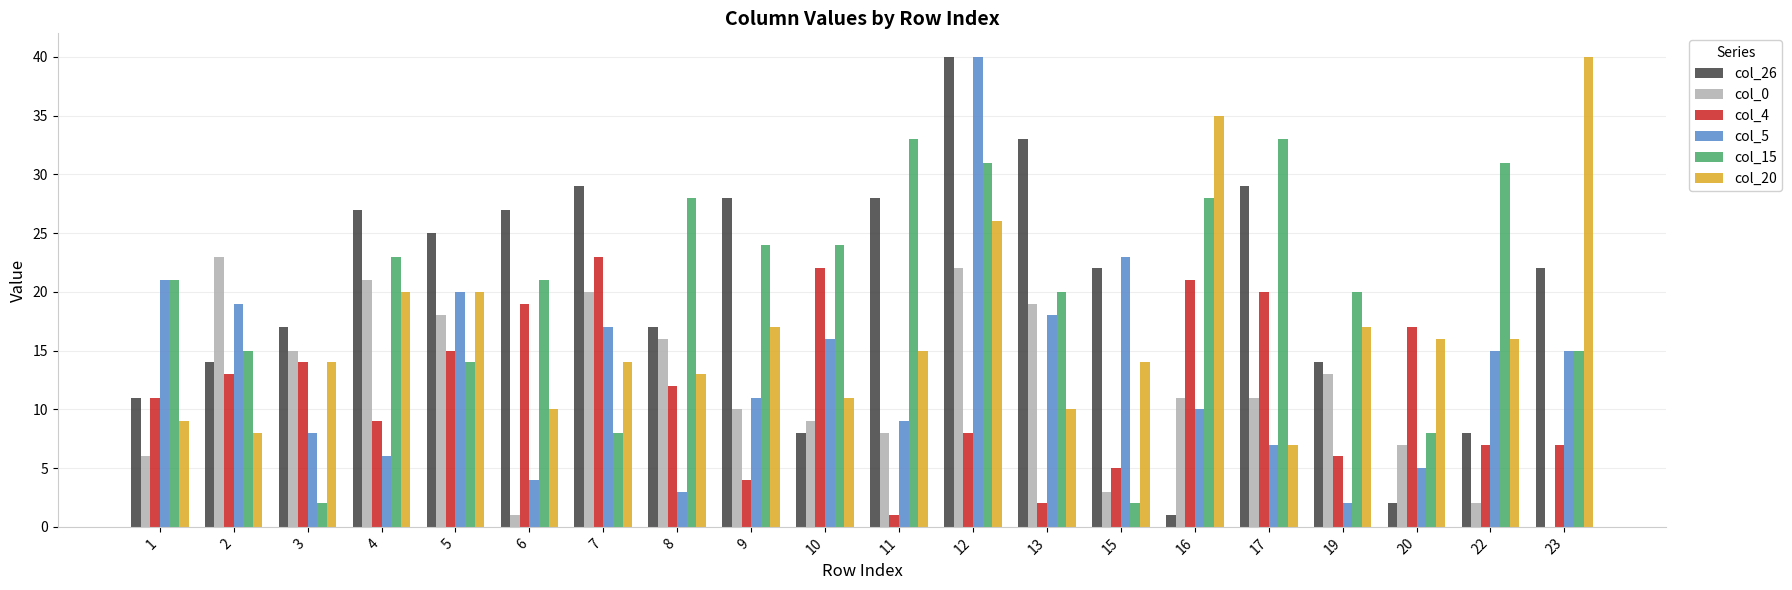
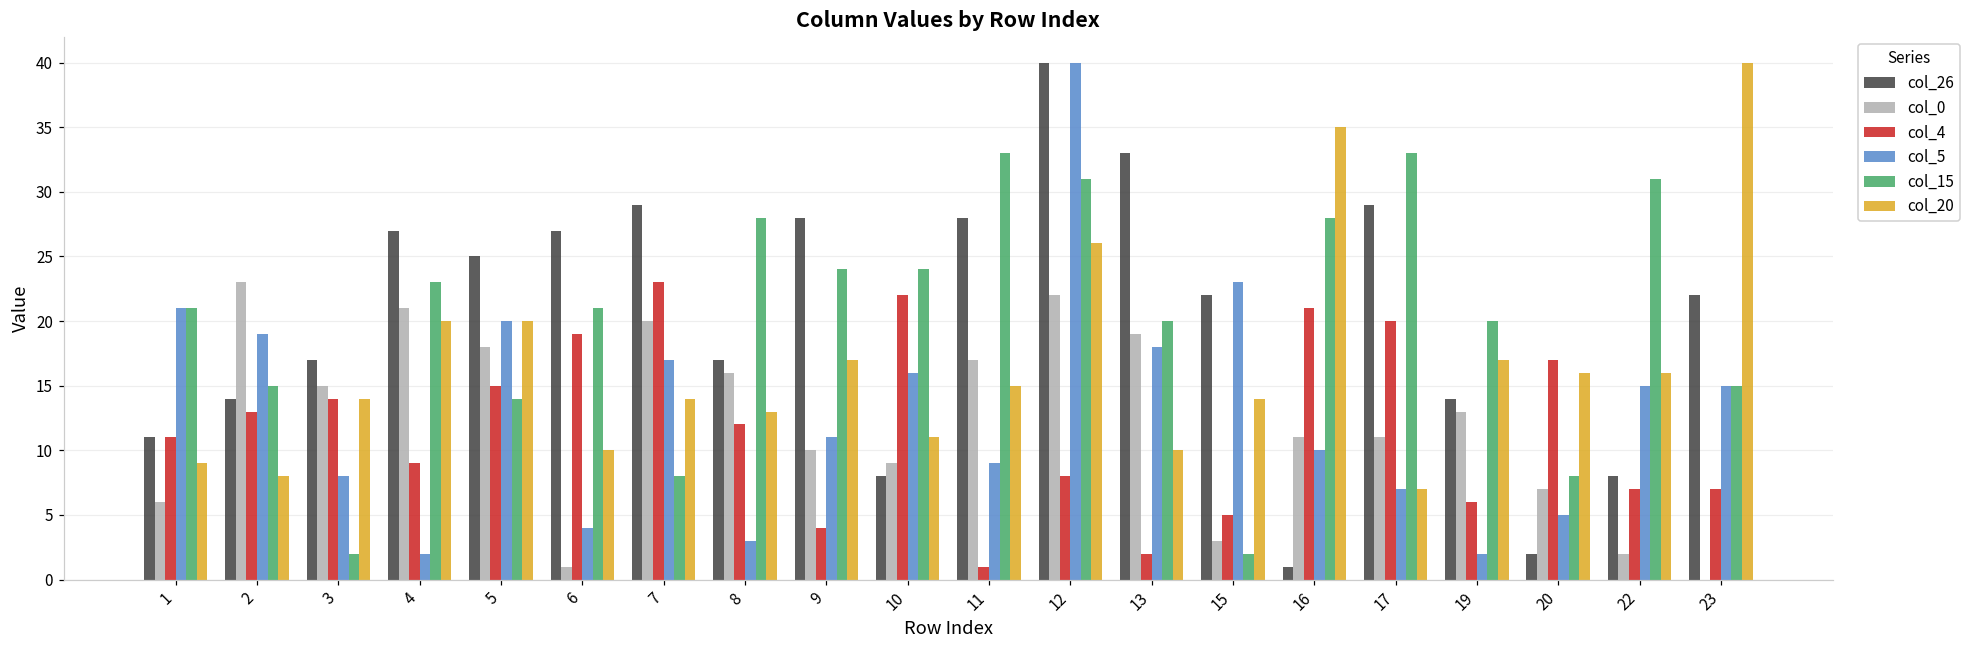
col_5, 4: 6 -> 2
col_0, 11: 8 -> 17
